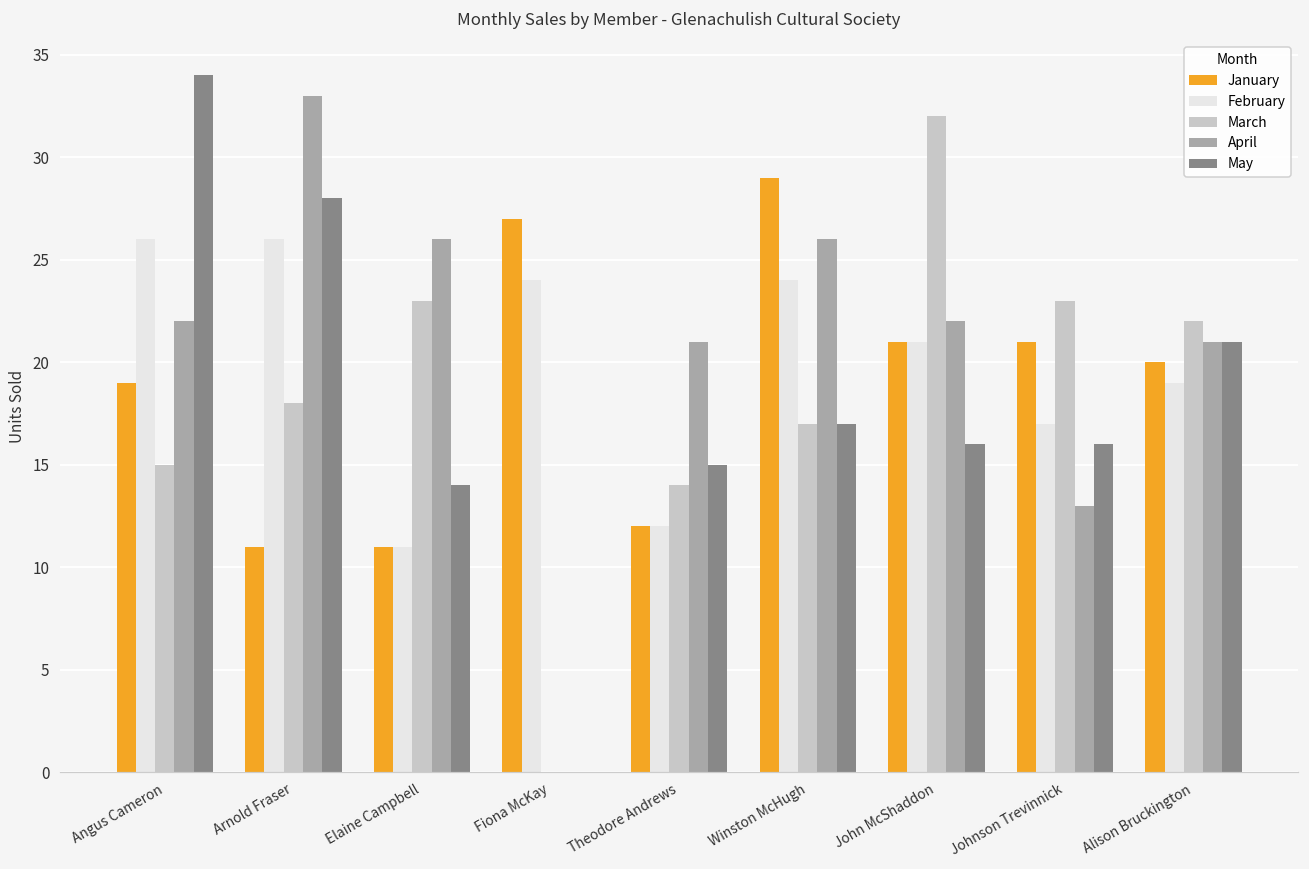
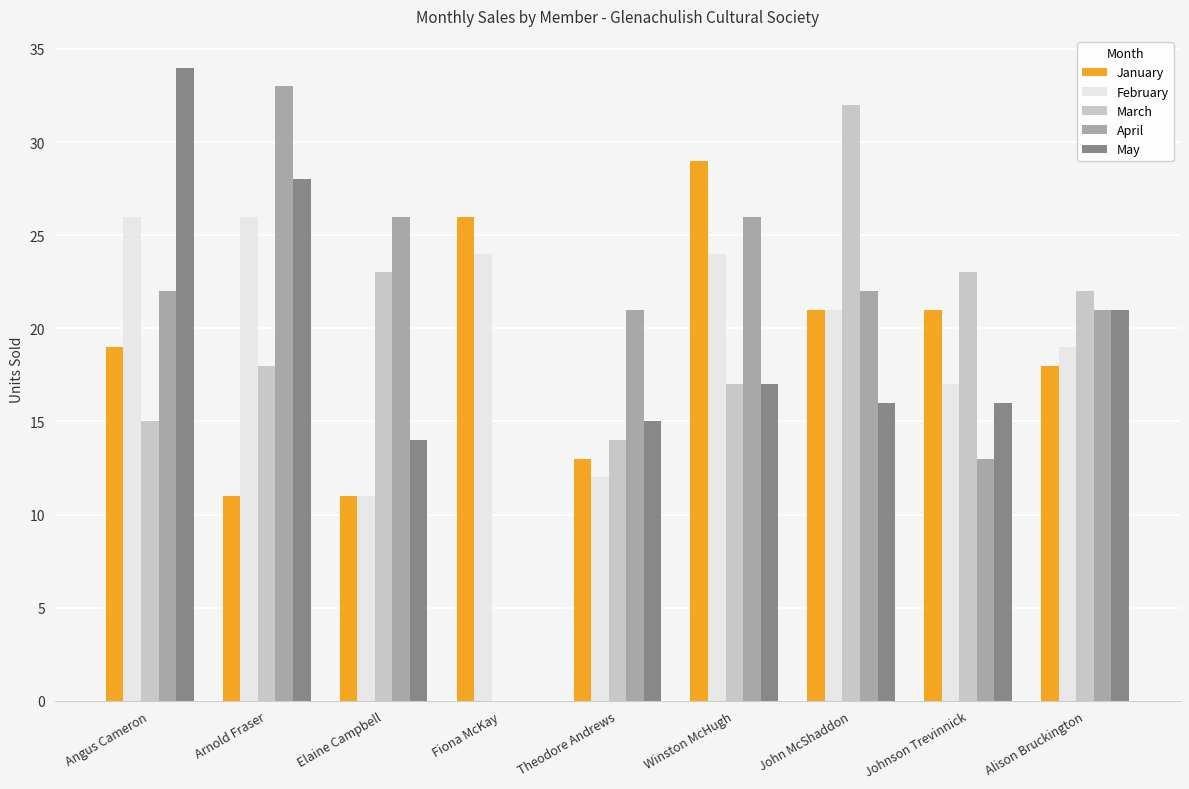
January, Fiona McKay: 27 -> 26
January, Theodore Andrews: 12 -> 13
January, Alison Bruckington: 20 -> 18
